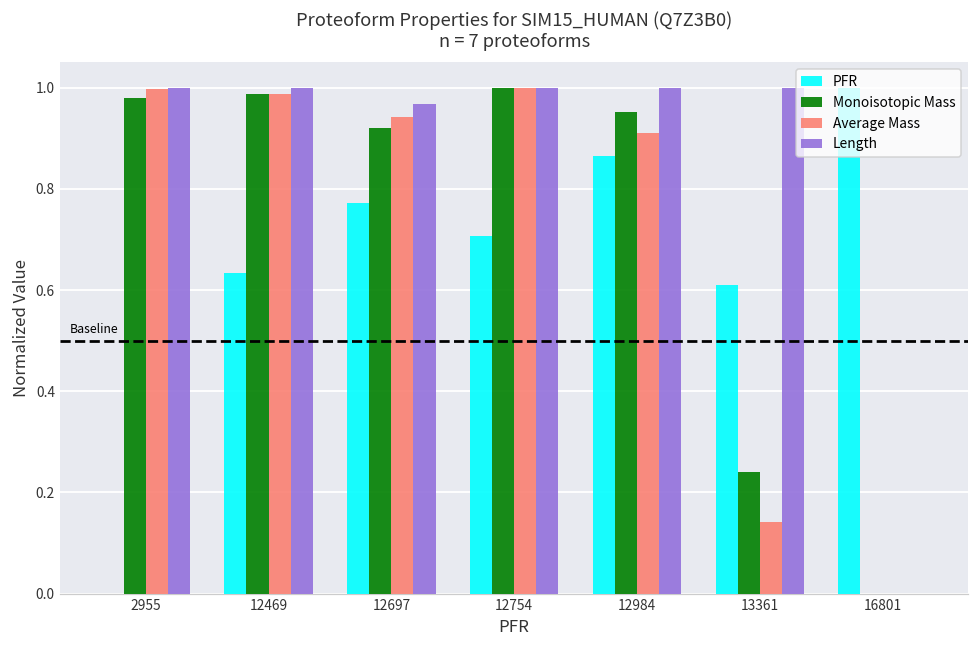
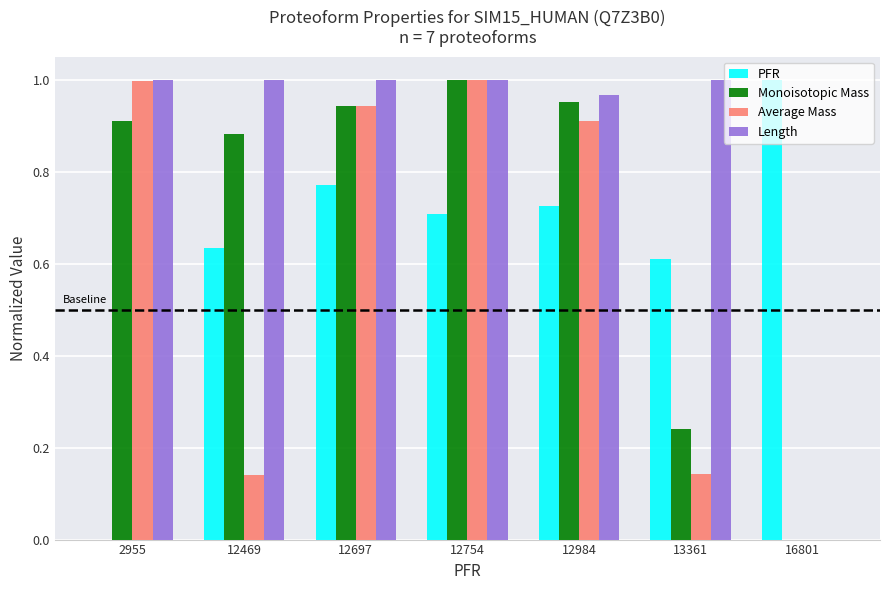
Monoisotopic Mass, 2955: 0.98 -> 0.91
Monoisotopic Mass, 12469: 0.99 -> 0.88
Average Mass, 12469: 0.99 -> 0.14
Monoisotopic Mass, 12697: 0.92 -> 0.94
Length, 12697: 0.97 -> 1.00
PFR, 12984: 0.86 -> 0.72
Length, 12984: 1.00 -> 0.97
